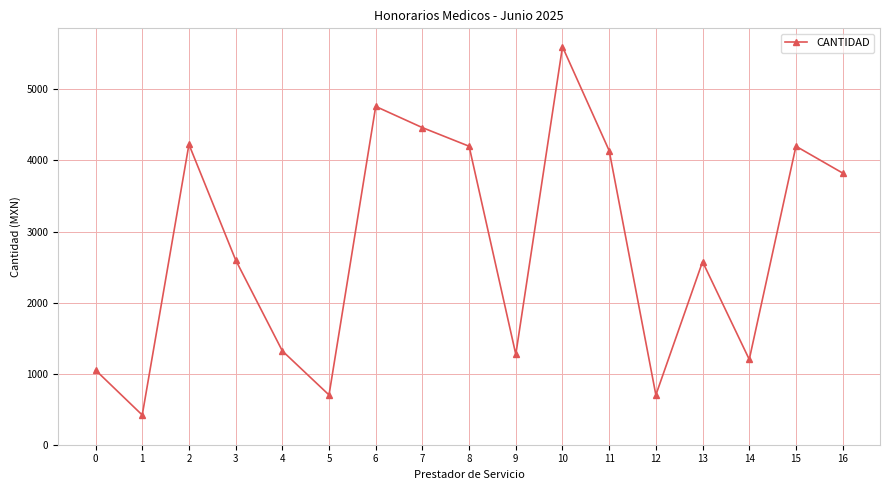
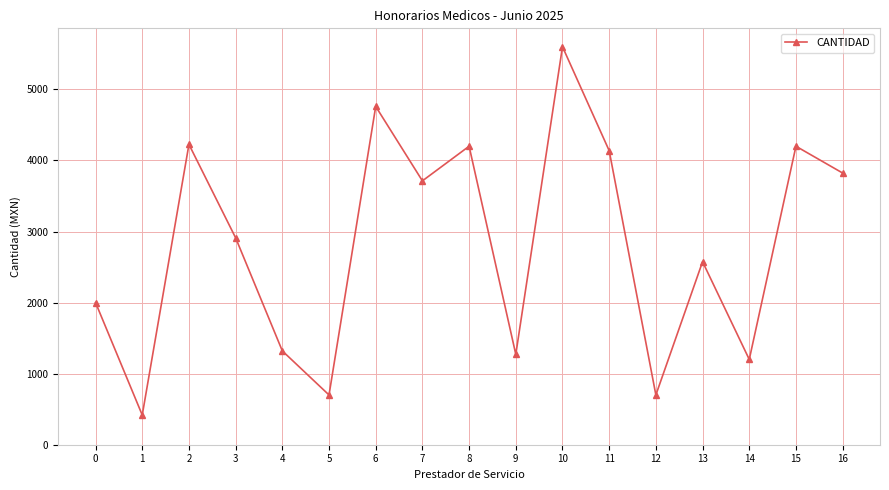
0: 1100 -> 2000
3: 2600 -> 2900
7: 4500 -> 3700
